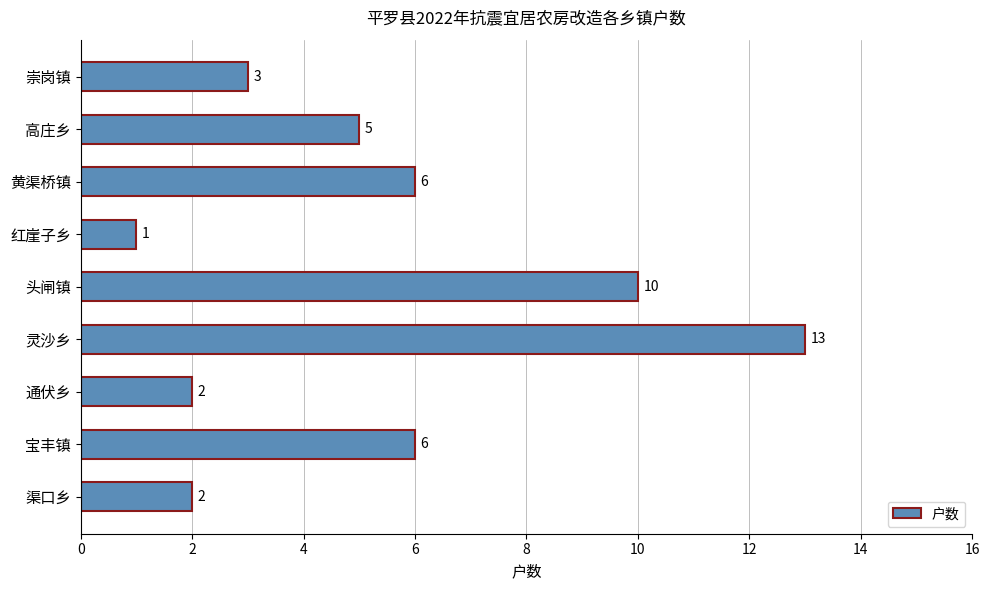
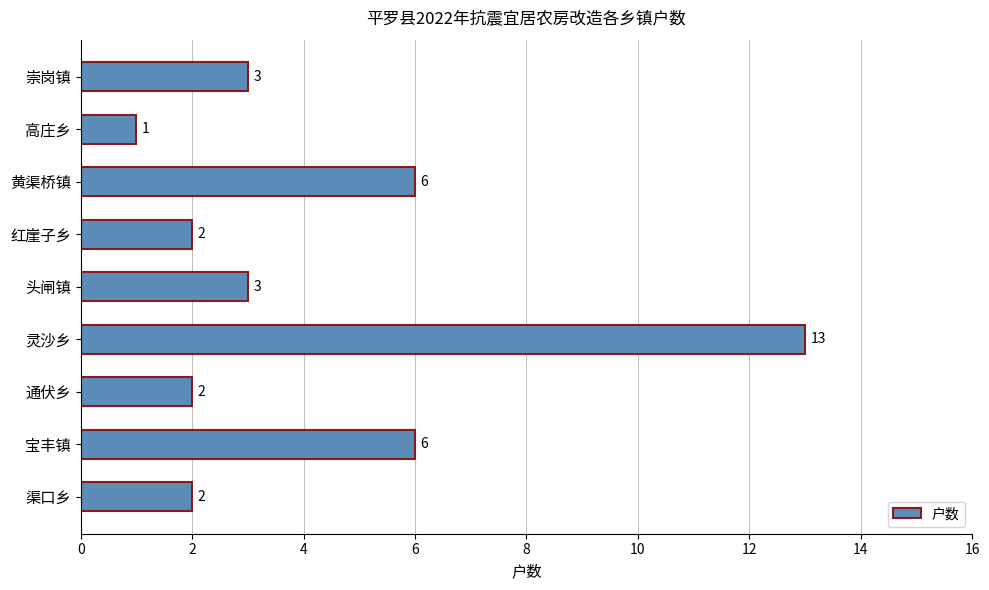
高庄乡: 5 -> 1
红崖子乡: 1 -> 2
头闸镇: 10 -> 3
